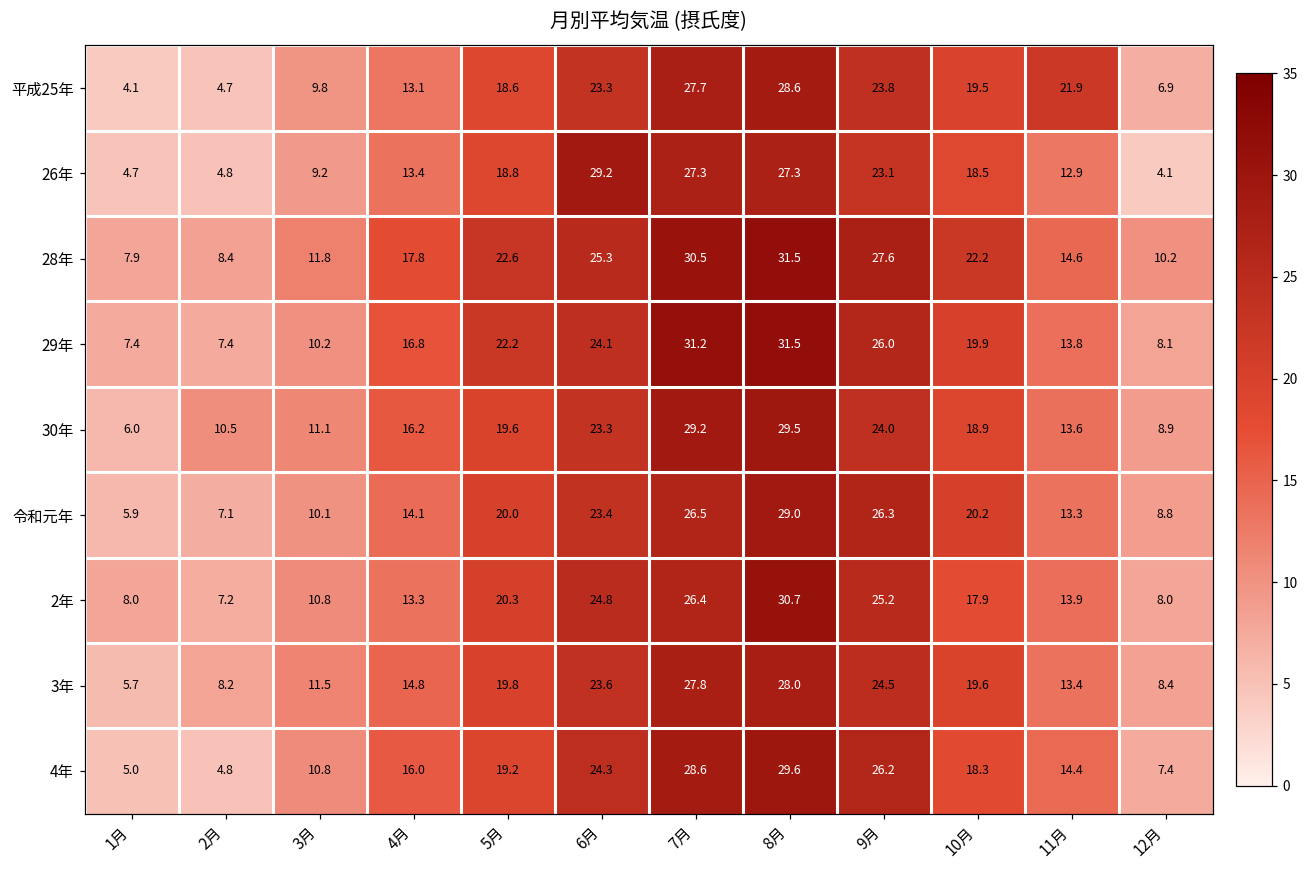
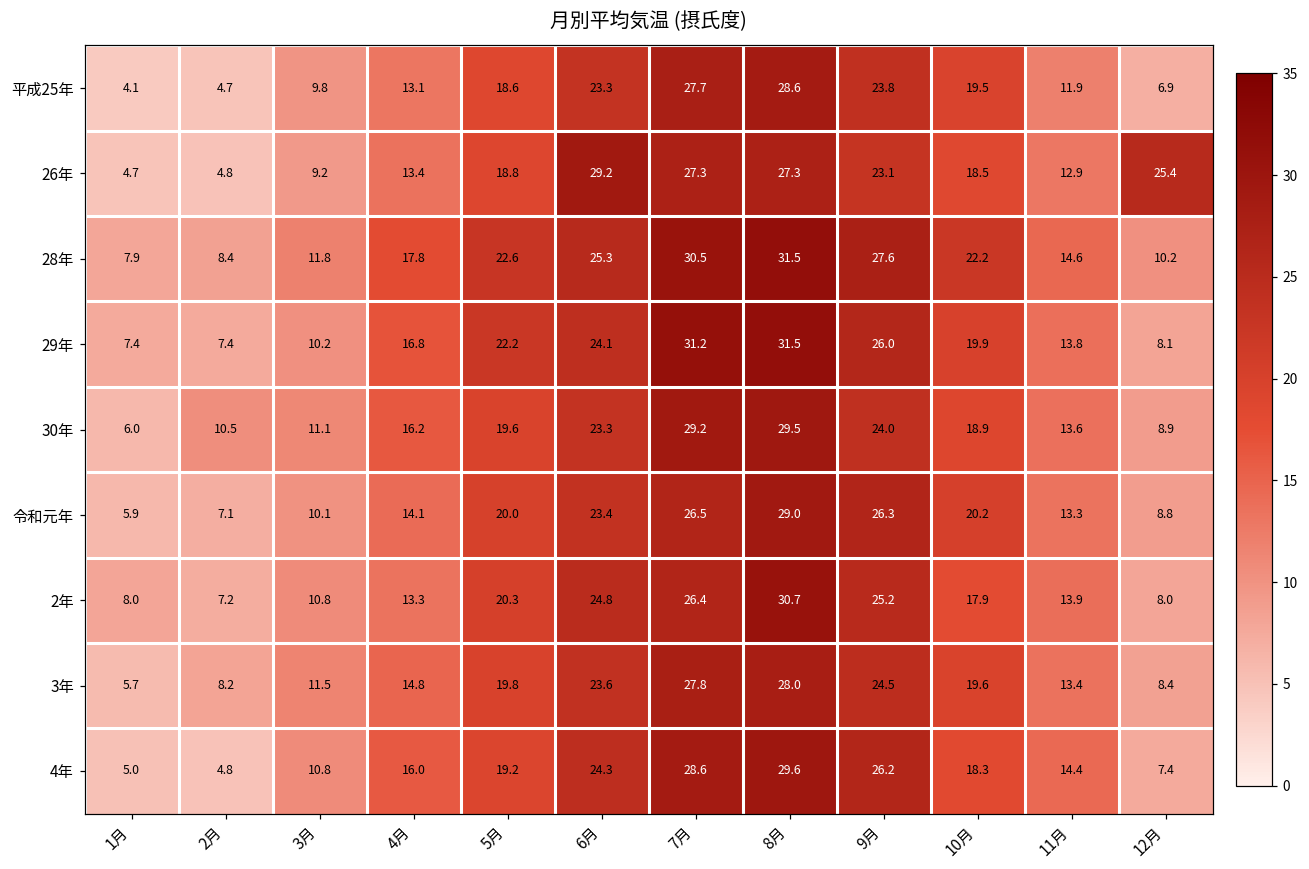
平成25年, 11月: 21.9 -> 11.9
26年, 12月: 4.1 -> 25.4
